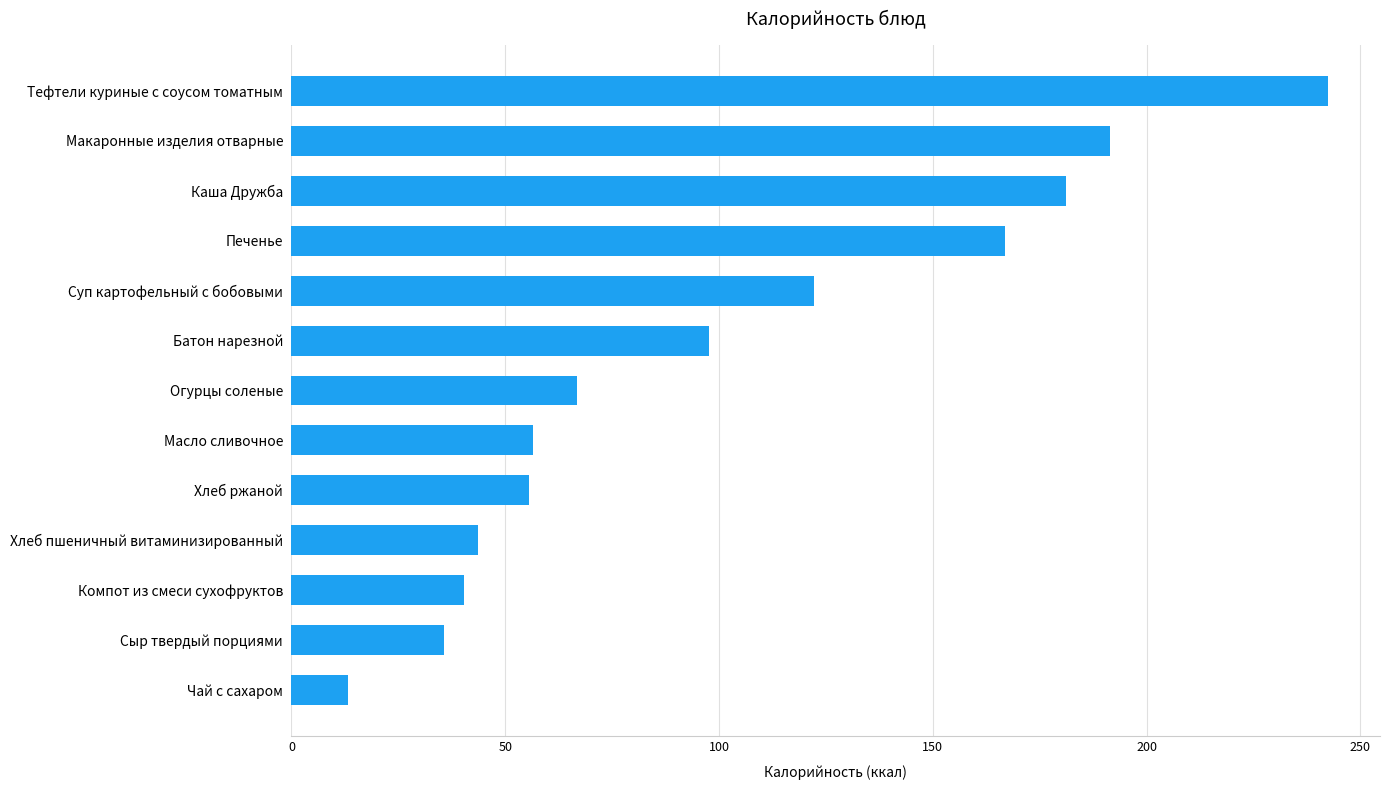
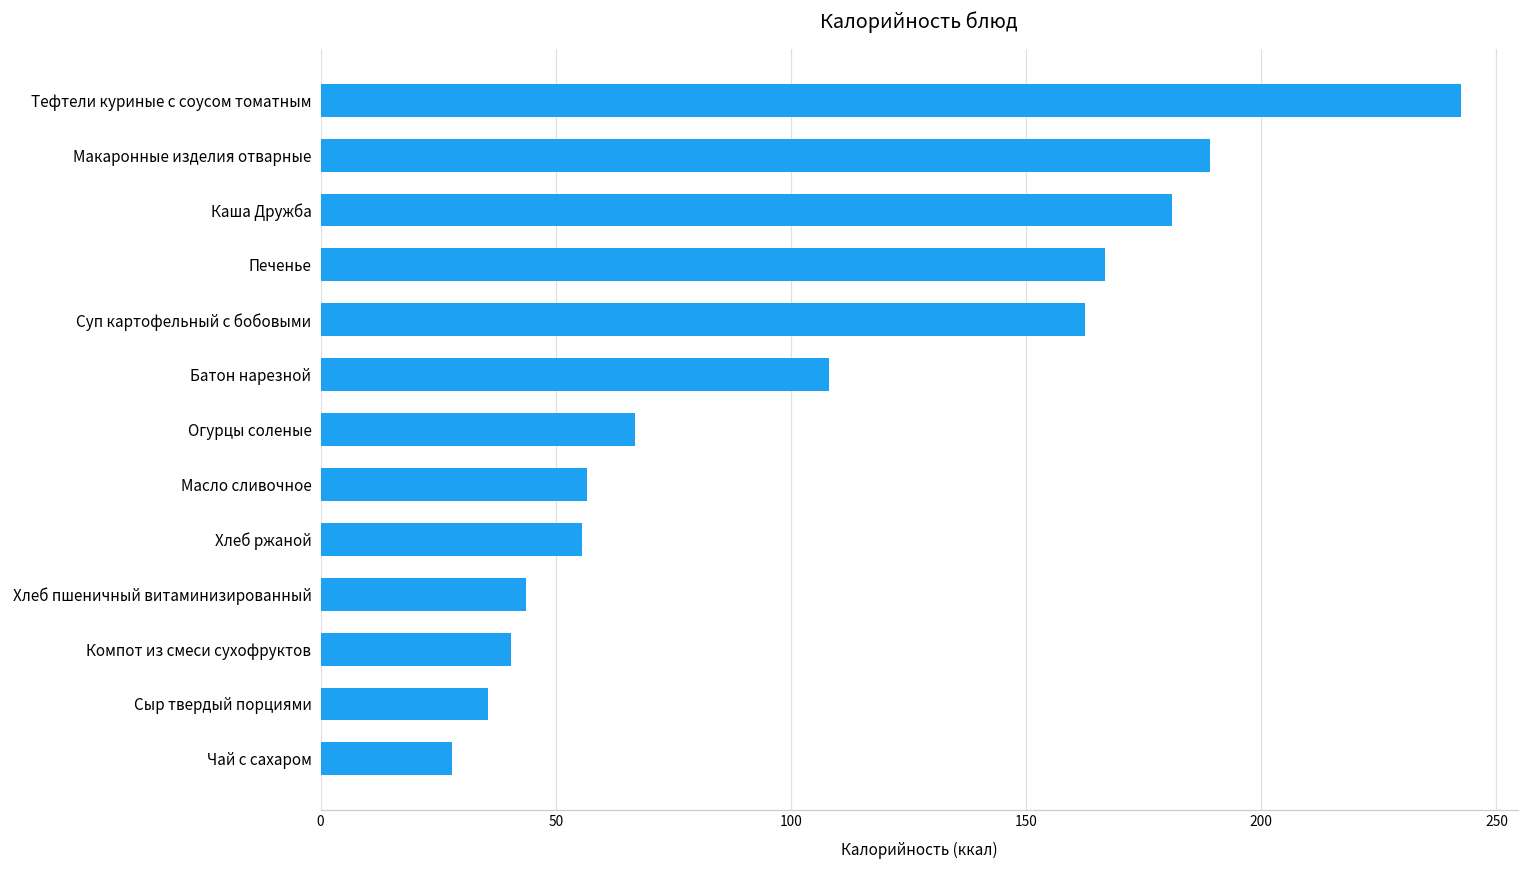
Макаронные изделия отварные: 191 -> 189
Суп картофельный с бобовыми: 122 -> 162
Батон нарезной: 98 -> 108
Чай с сахаром: 13 -> 28
